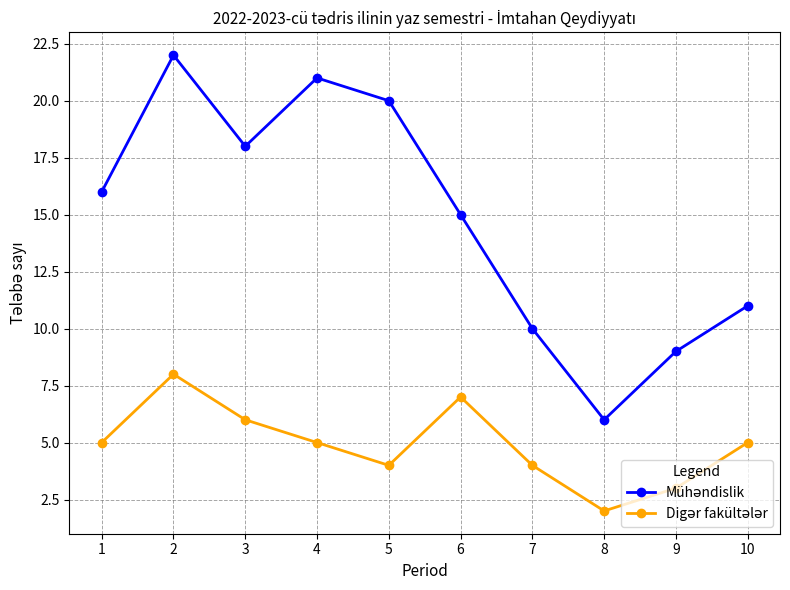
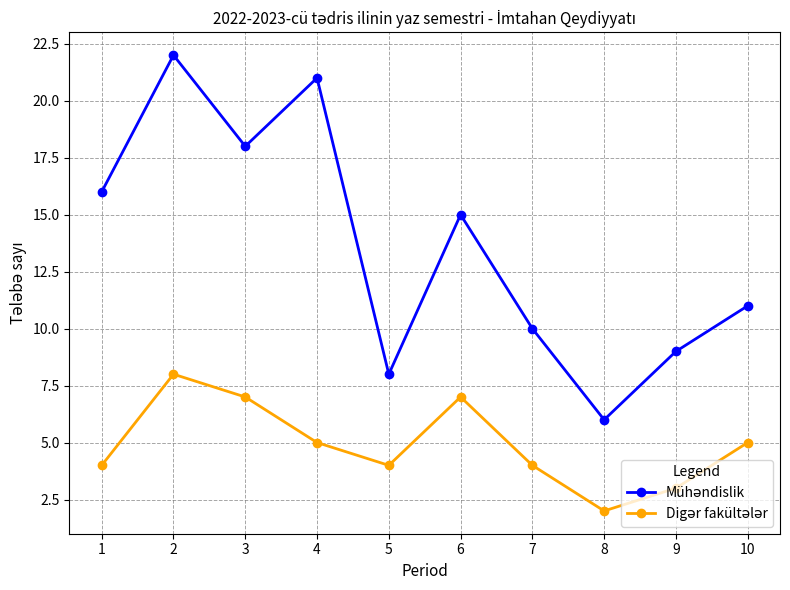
Digər fakültələr, 1: 5 -> 4
Digər fakültələr, 3: 6 -> 7
Mühəndislik, 5: 20 -> 8
